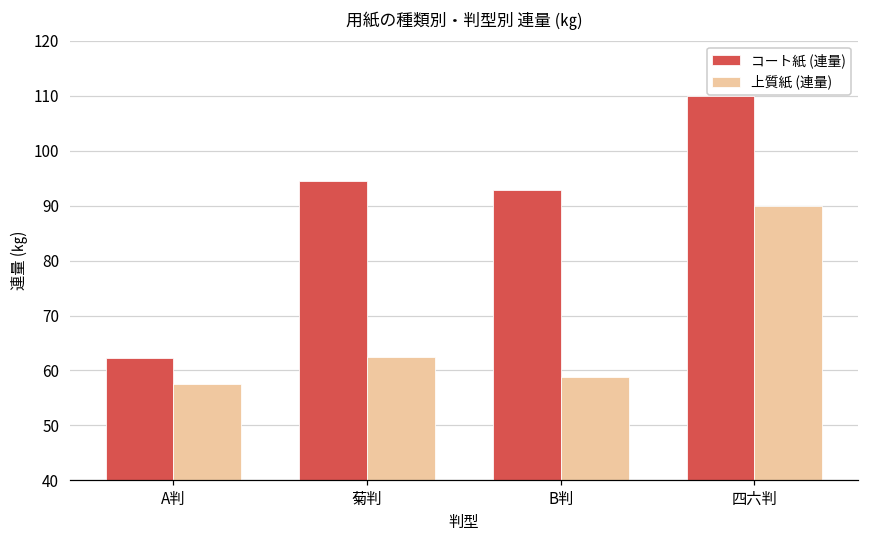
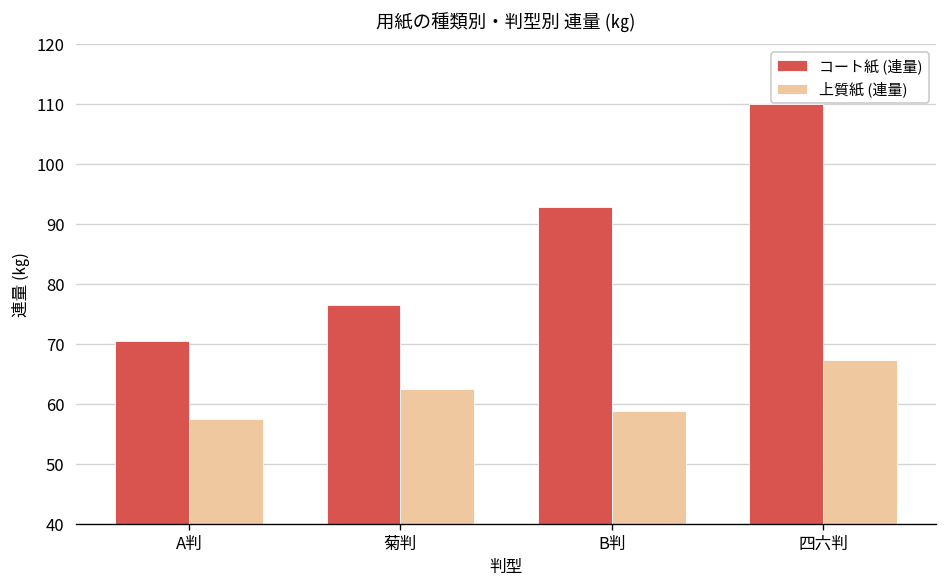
コート紙 (連量), A判: 62 -> 71
コート紙 (連量), 菊判: 95 -> 77
上質紙 (連量), 四六判: 90 -> 67
